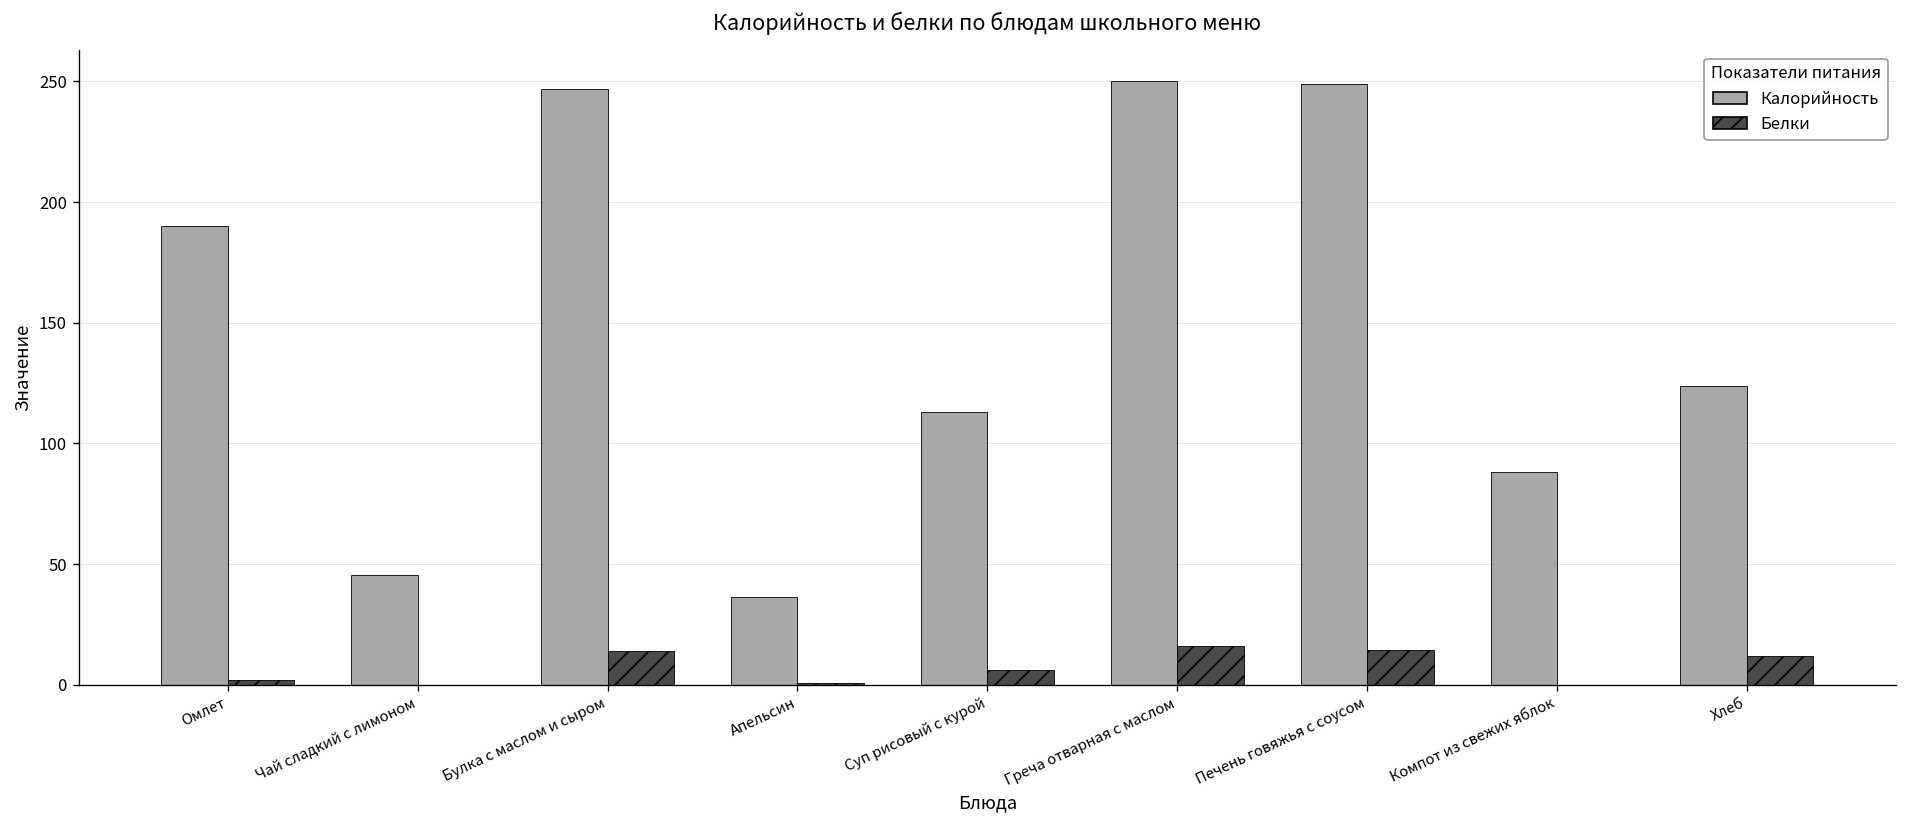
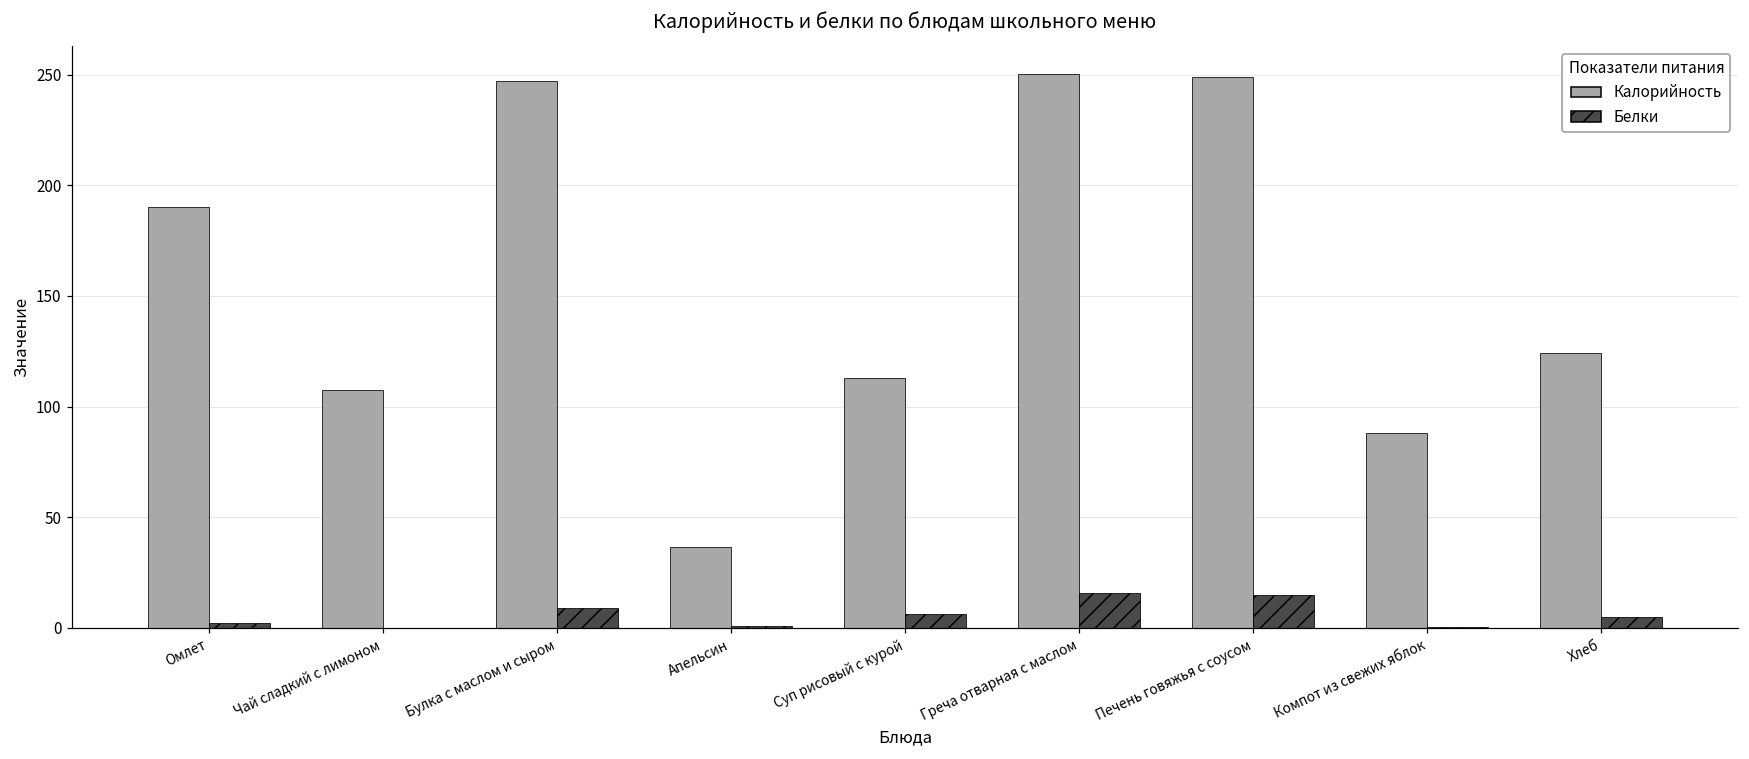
Калорийность, Чай сладкий с лимоном: 46 -> 108
Белки, Булка с маслом и сыром: 14 -> 9
Белки, Хлеб: 12 -> 5
